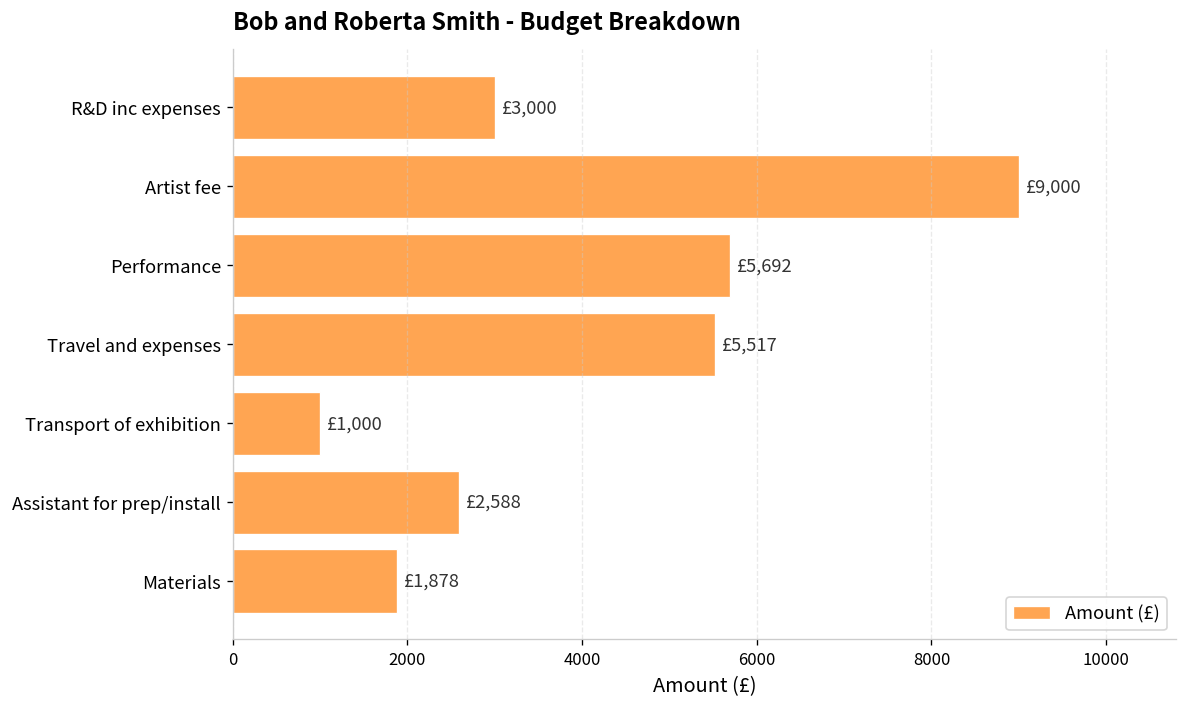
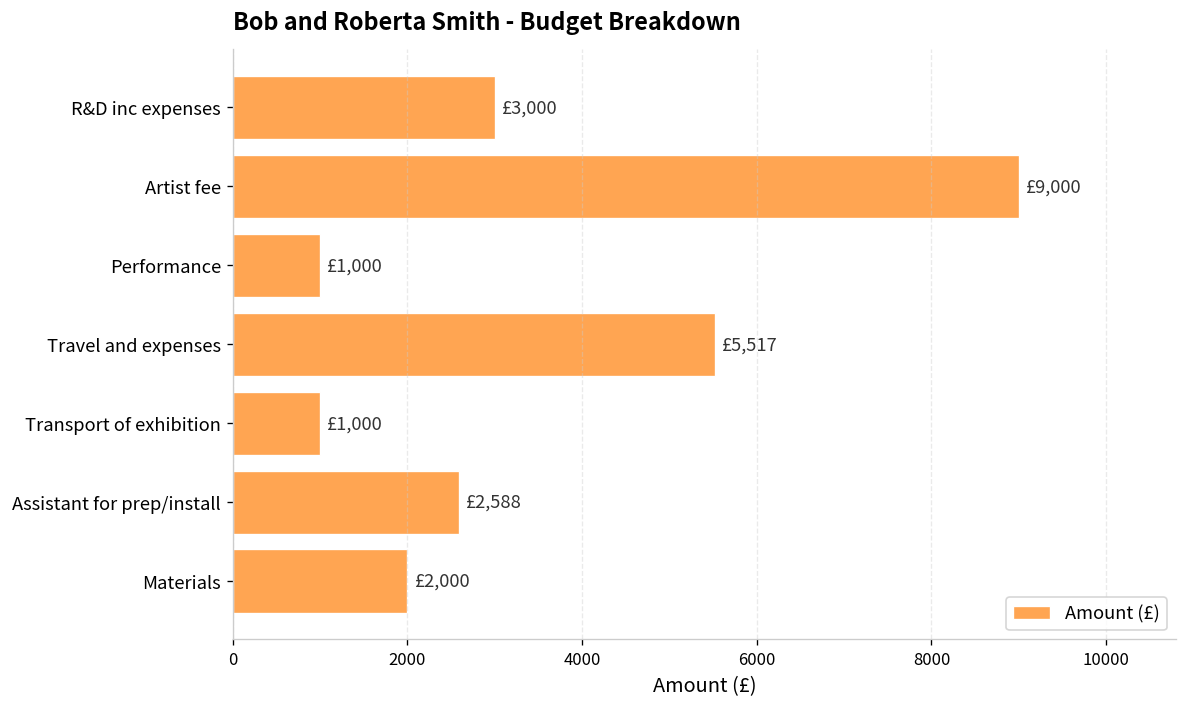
Performance: £5,692 -> £1,000
Materials: £1,878 -> £2,000
